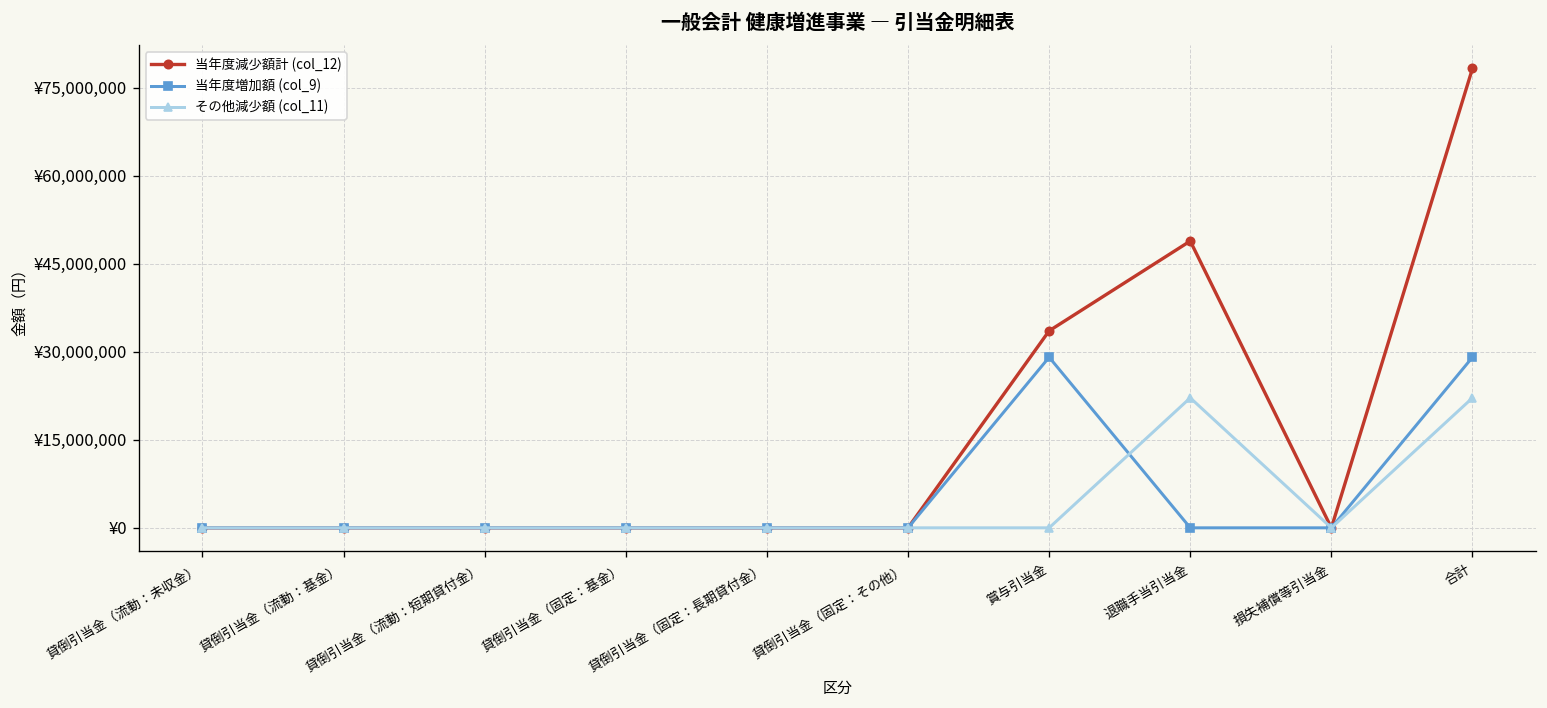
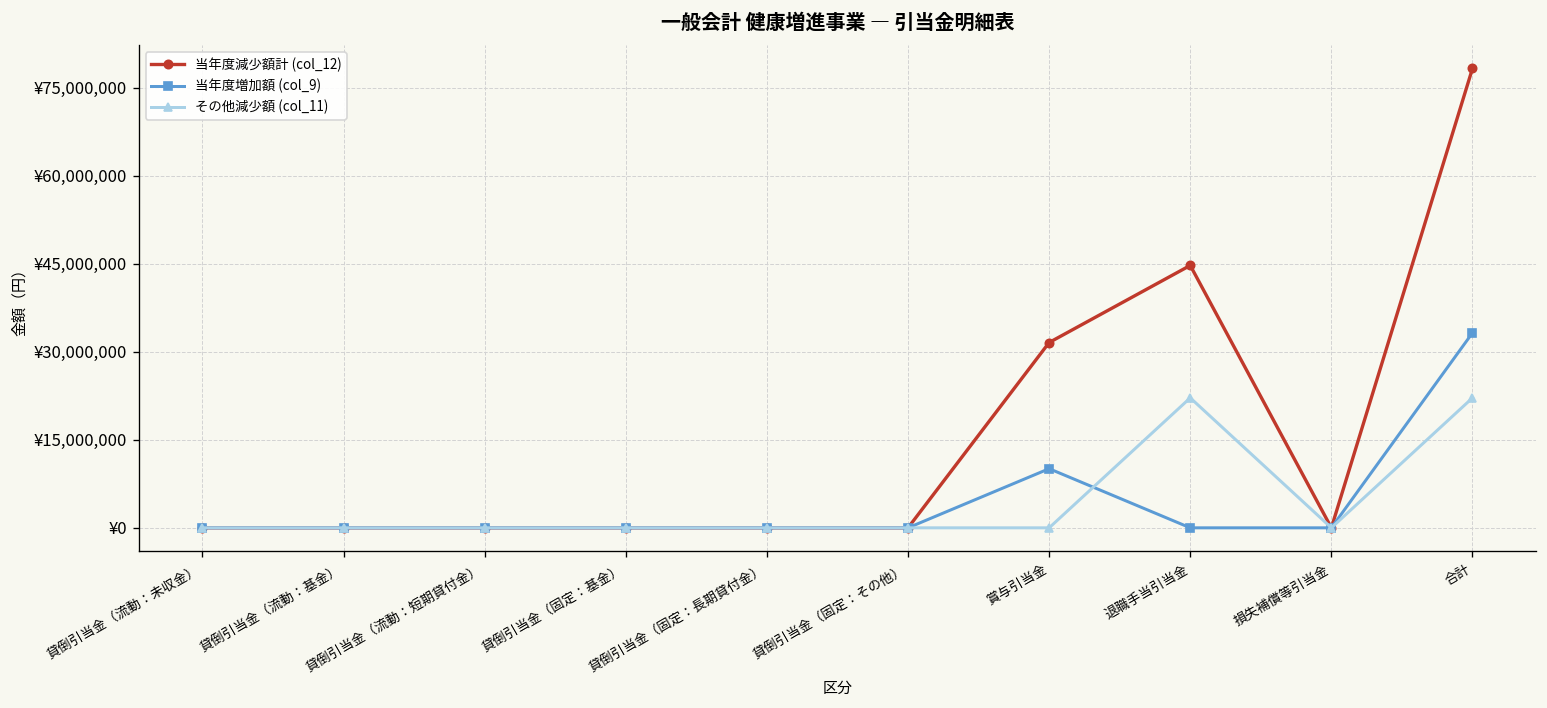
当年度減少額計 (col_12), 賞与引当金: ¥34,000,000 -> ¥32,000,000
当年度増加額 (col_9), 賞与引当金: ¥29,000,000 -> ¥10,000,000
当年度減少額計 (col_12), 退職手当引当金: ¥49,000,000 -> ¥45,000,000
当年度増加額 (col_9), 合計: ¥29,000,000 -> ¥33,000,000
